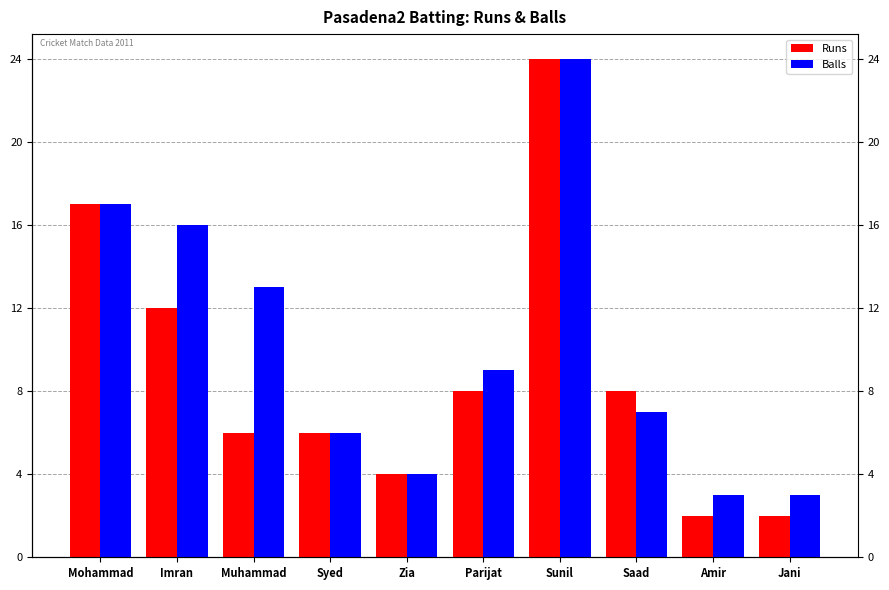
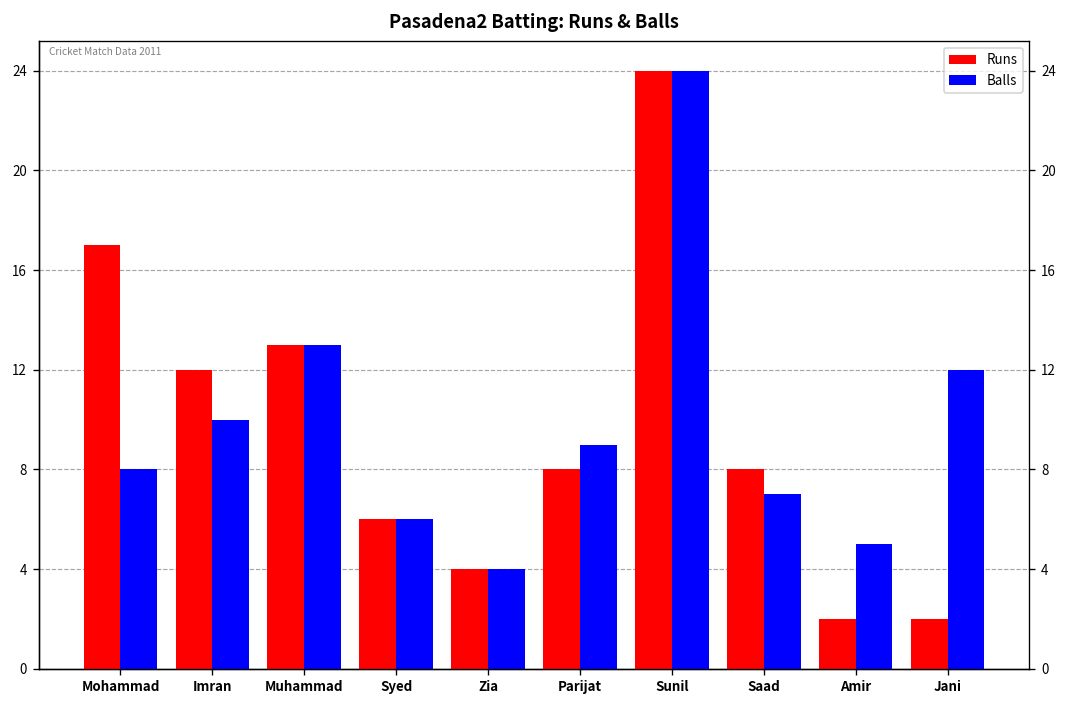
Balls, Mohammad: 17 -> 8
Balls, Imran: 16 -> 10
Runs, Muhammad: 6 -> 13
Balls, Amir: 3 -> 5
Balls, Jani: 3 -> 12
